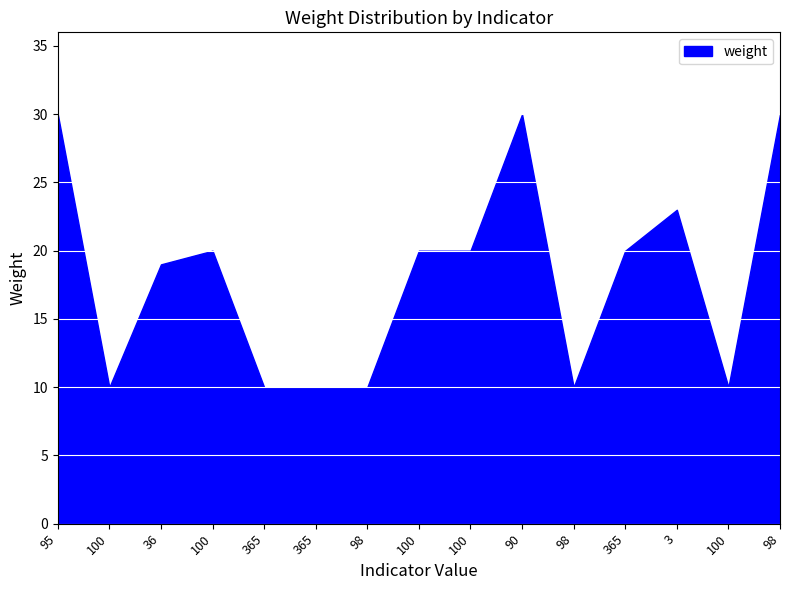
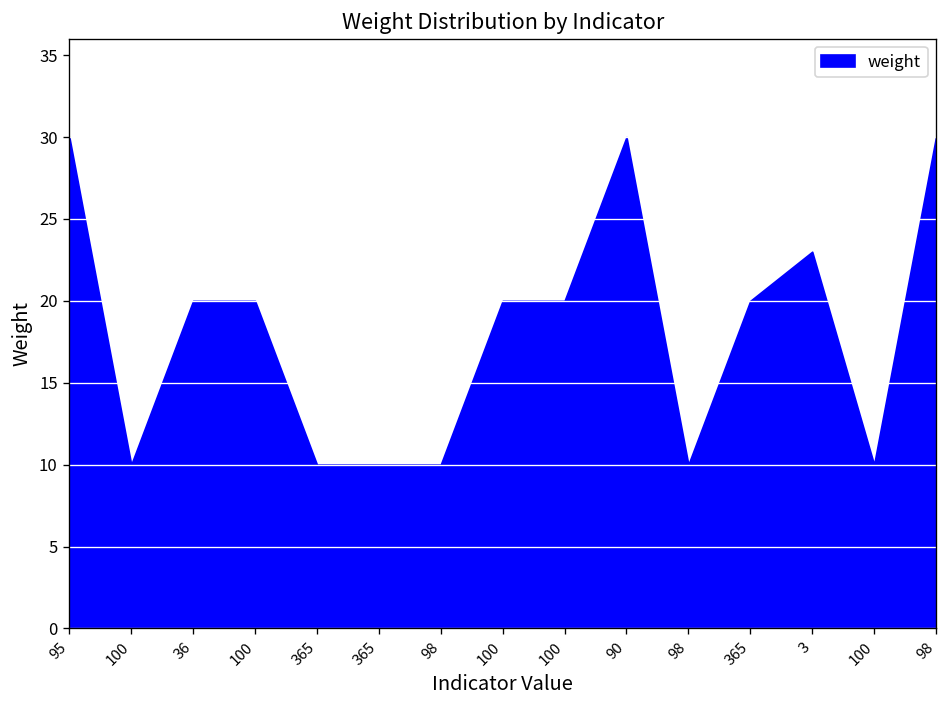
36: 19 -> 20
